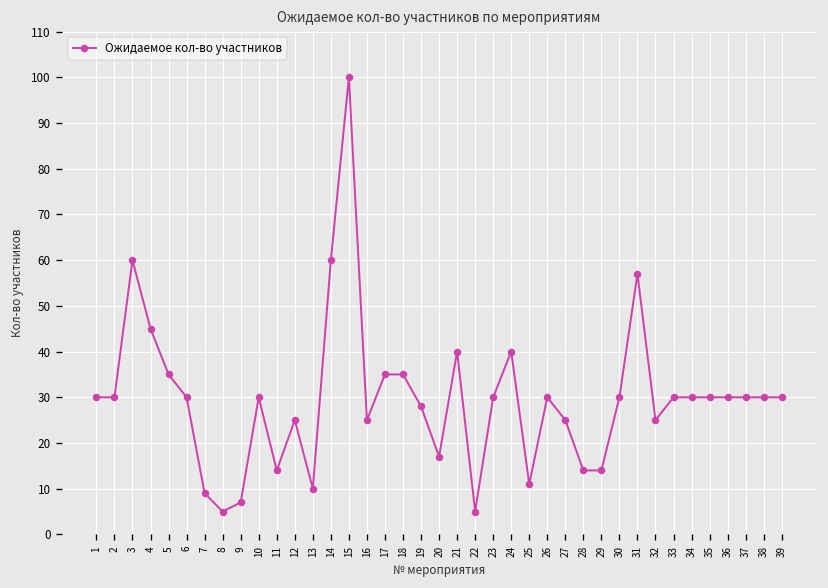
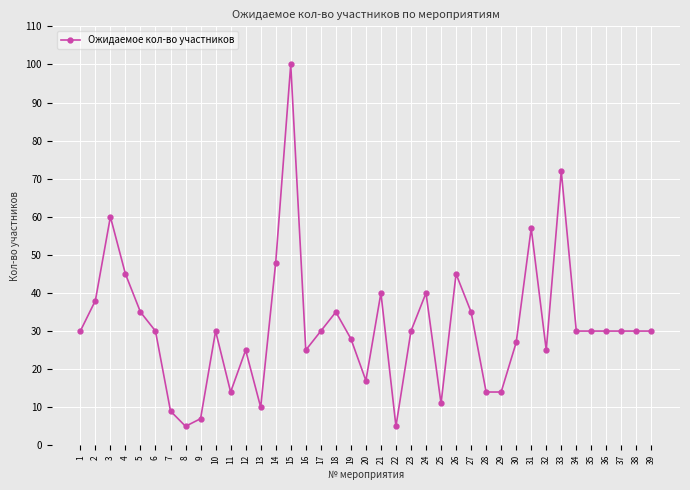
2: 30 -> 38
14: 60 -> 48
17: 35 -> 30
26: 30 -> 45
27: 25 -> 35
30: 30 -> 27
33: 30 -> 72
